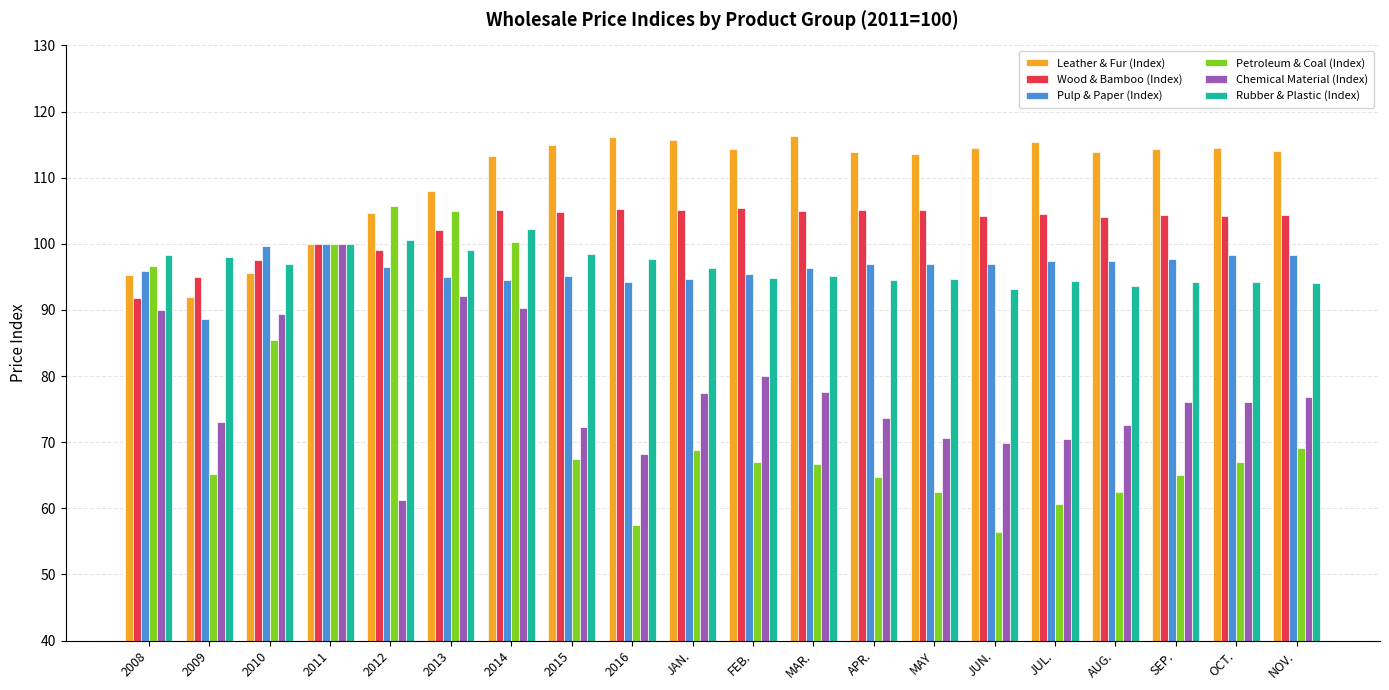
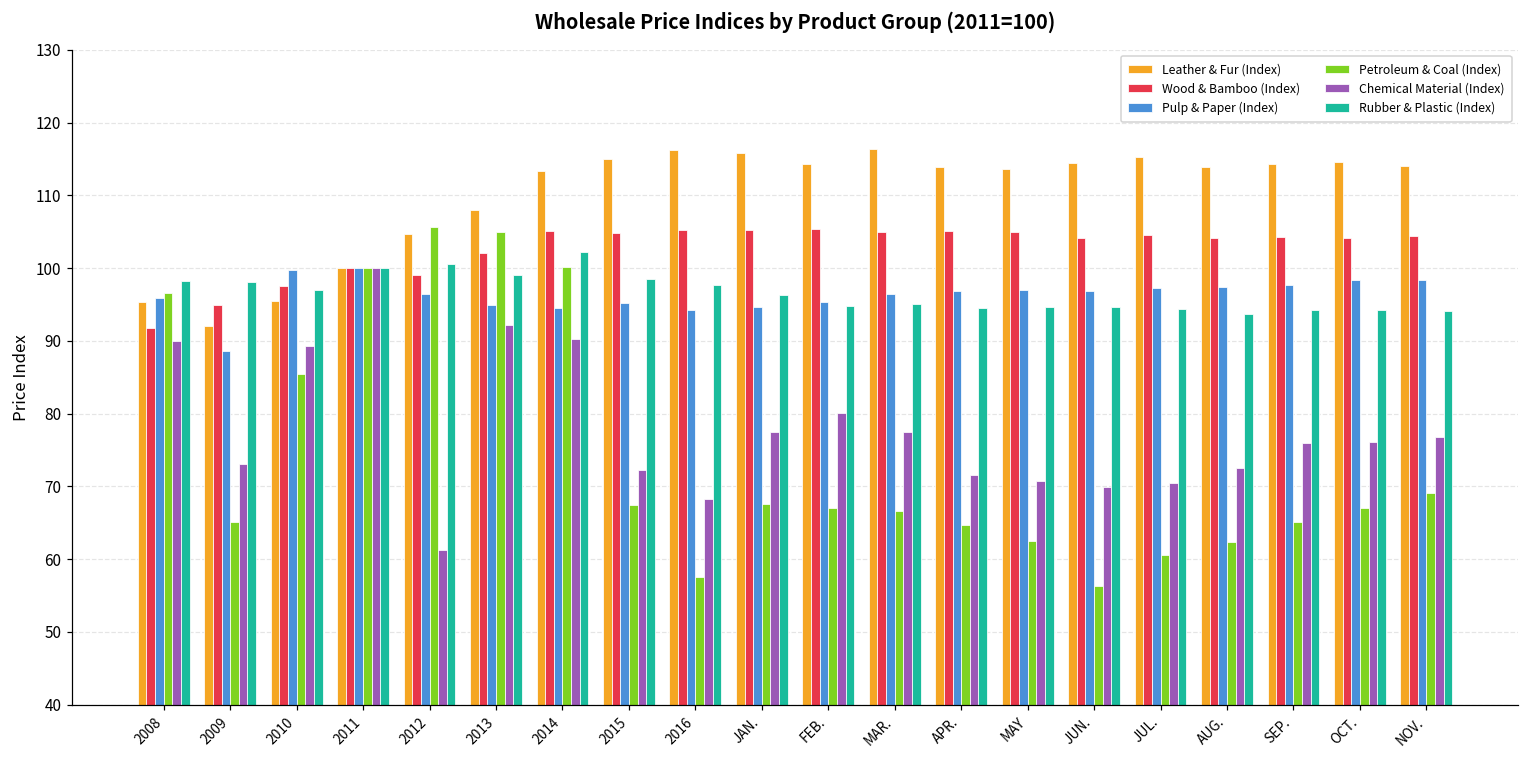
Petroleum & Coal (Index), JAN.: 69 -> 68
Chemical Material (Index), APR.: 74 -> 72
Rubber & Plastic (Index), JUN.: 93 -> 95
